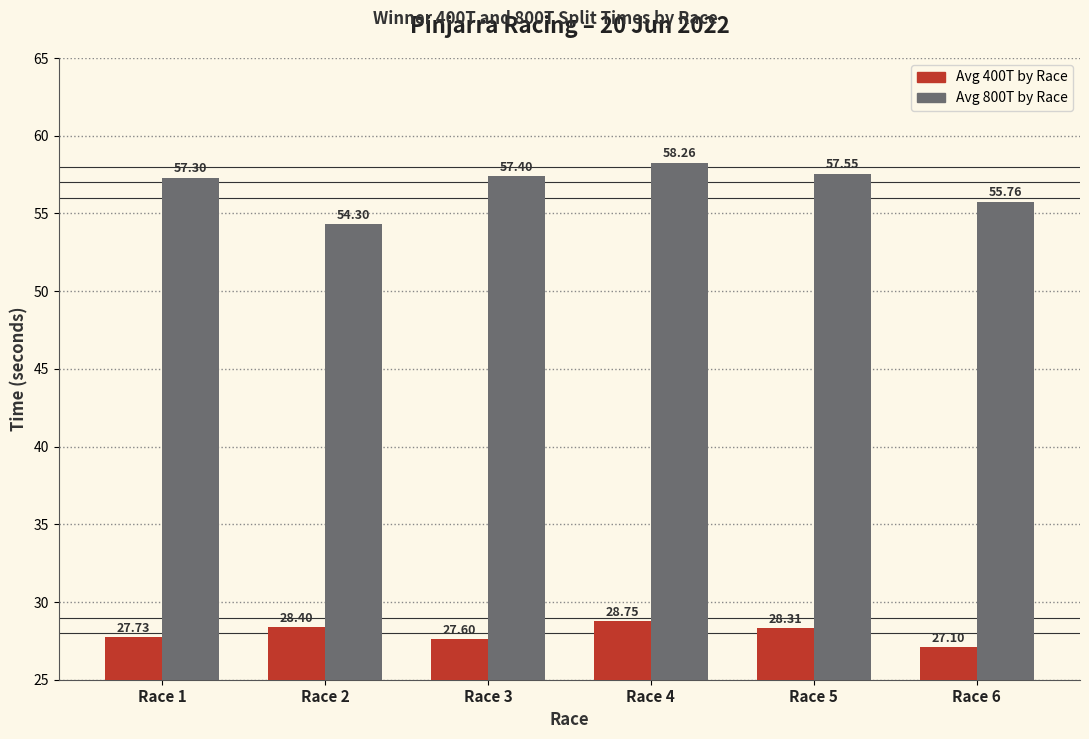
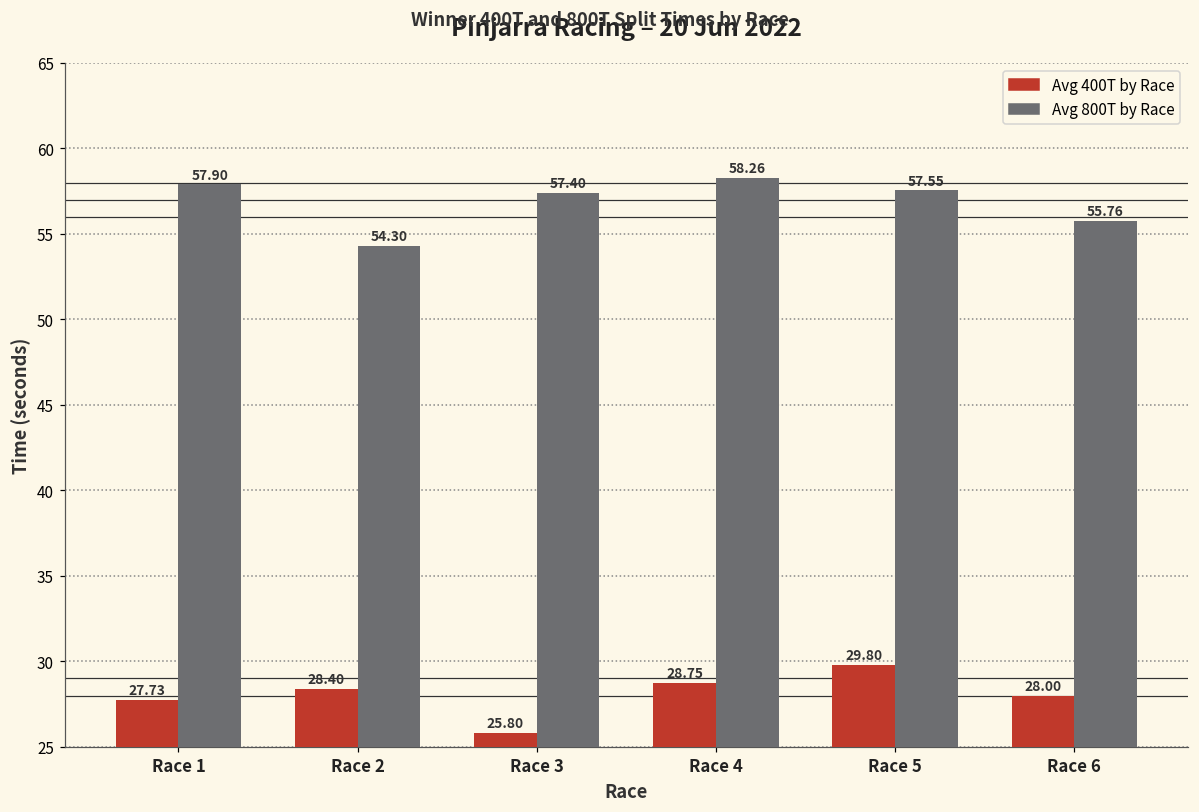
Avg 800T by Race, Race 1: 57.30 -> 57.90
Avg 400T by Race, Race 3: 27.60 -> 25.80
Avg 400T by Race, Race 5: 28.31 -> 29.80
Avg 400T by Race, Race 6: 27.10 -> 28.00
